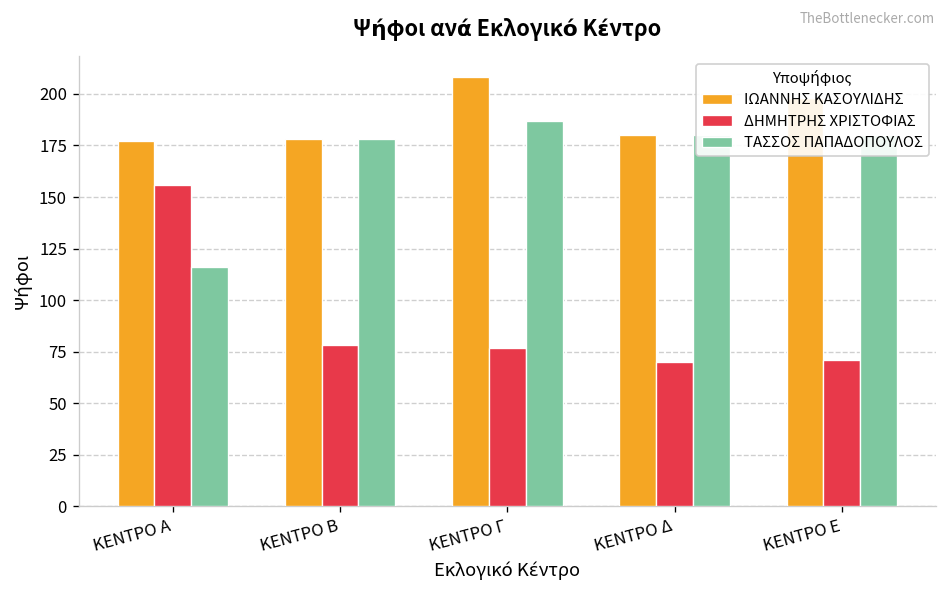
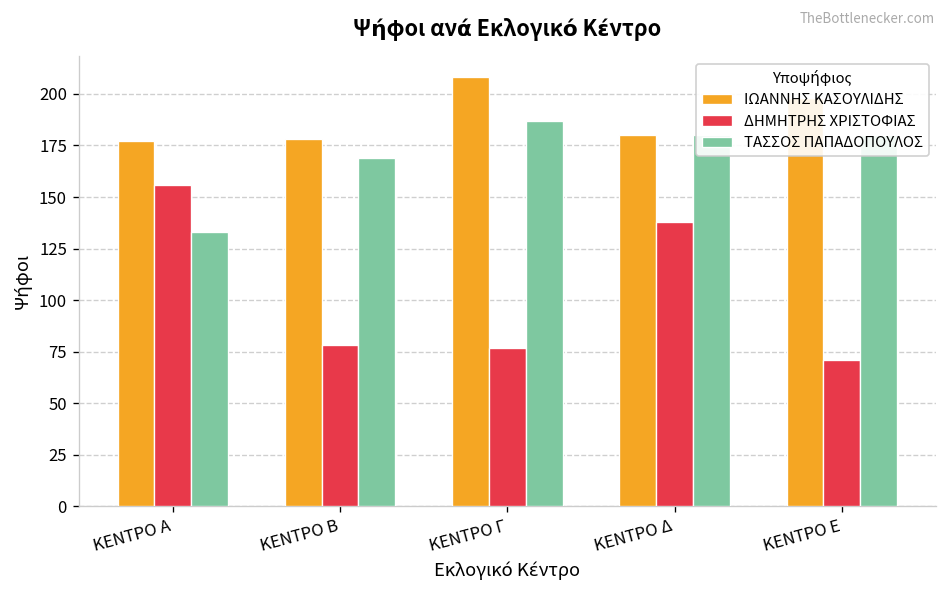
ΤΑΣΣΟΣ ΠΑΠΑΔΟΠΟΥΛΟΣ, ΚΕΝΤΡΟ Α: 116 -> 133
ΤΑΣΣΟΣ ΠΑΠΑΔΟΠΟΥΛΟΣ, ΚΕΝΤΡΟ Β: 178 -> 169
ΔΗΜΗΤΡΗΣ ΧΡΙΣΤΟΦΙΑΣ, ΚΕΝΤΡΟ Δ: 70 -> 138
